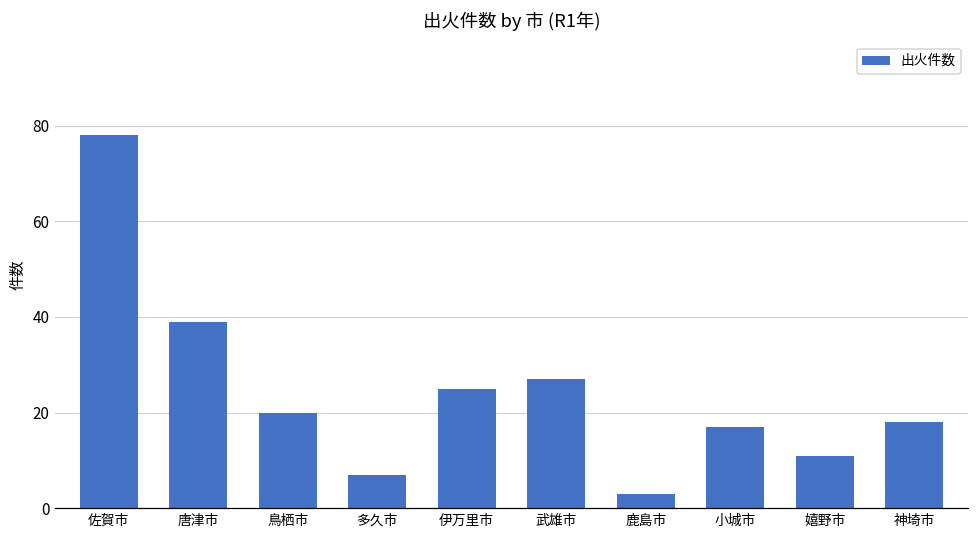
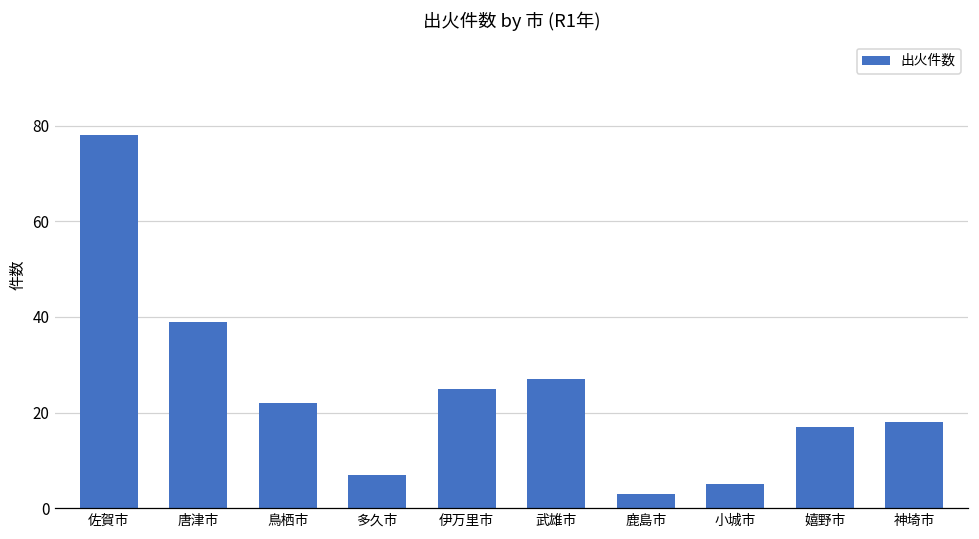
鳥栖市: 20 -> 22
小城市: 17 -> 5
嬉野市: 11 -> 17
